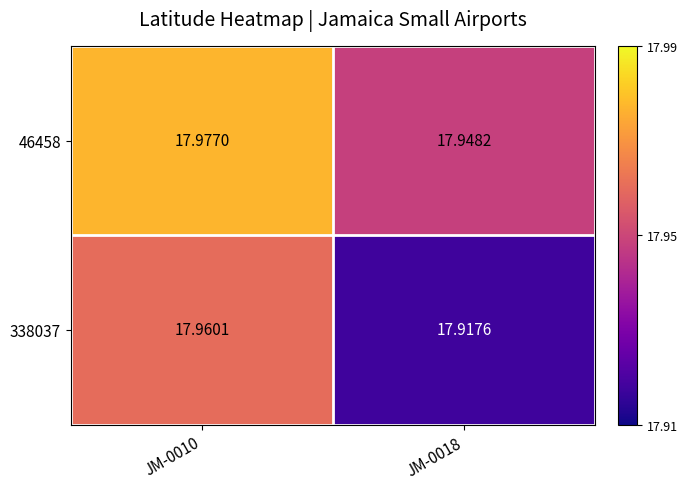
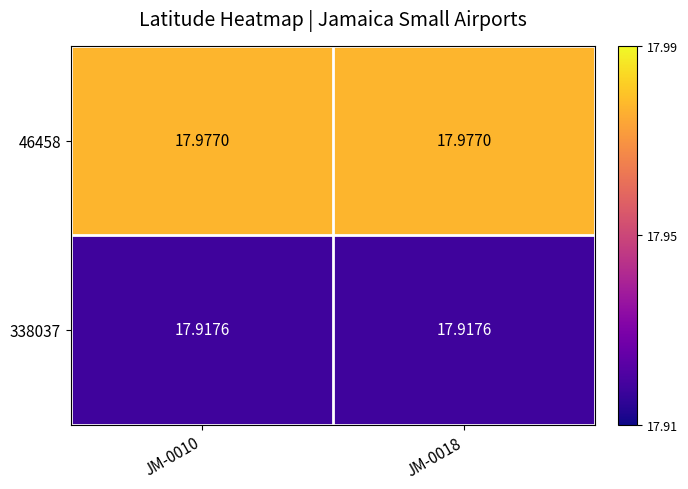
46458, JM-0018: 17.9482 -> 17.9770
338037, JM-0010: 17.9601 -> 17.9176
